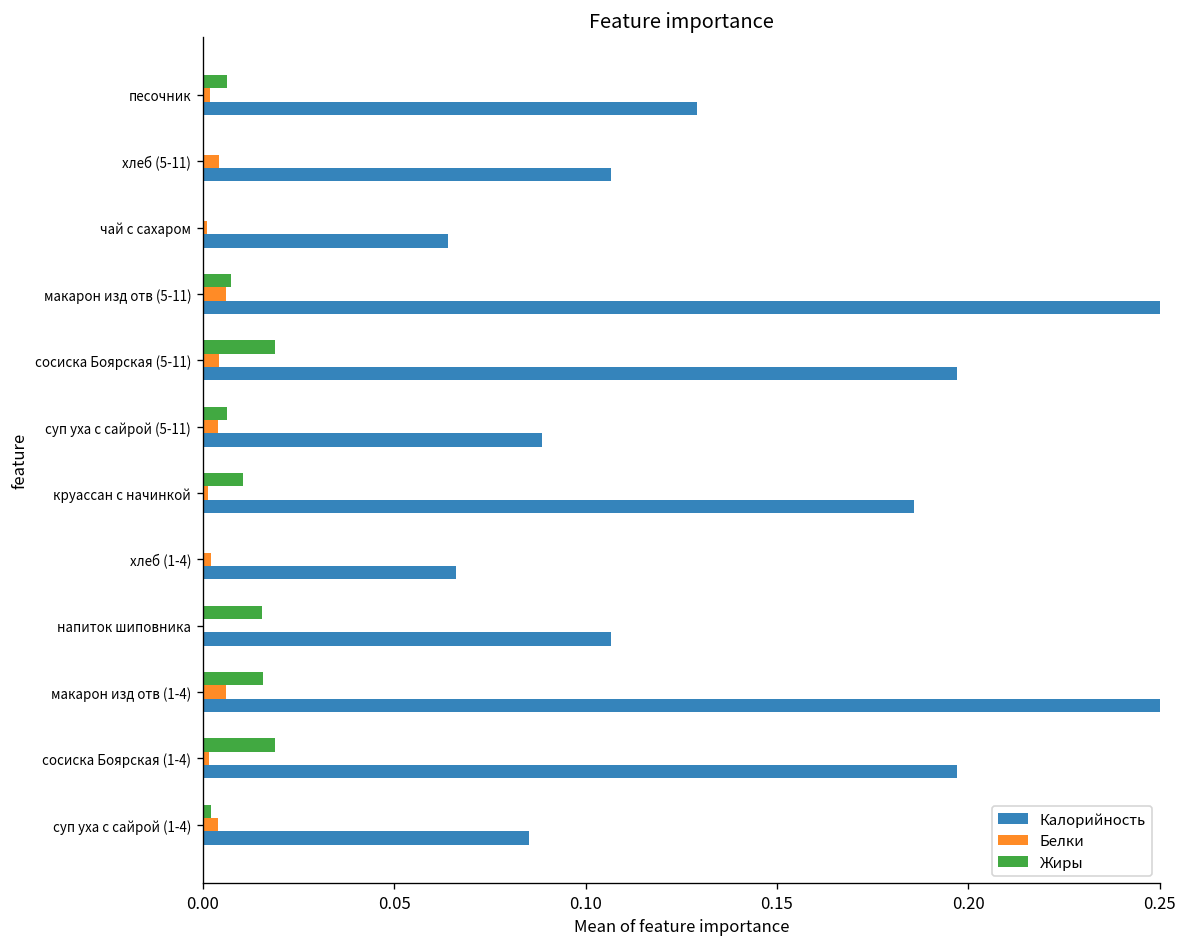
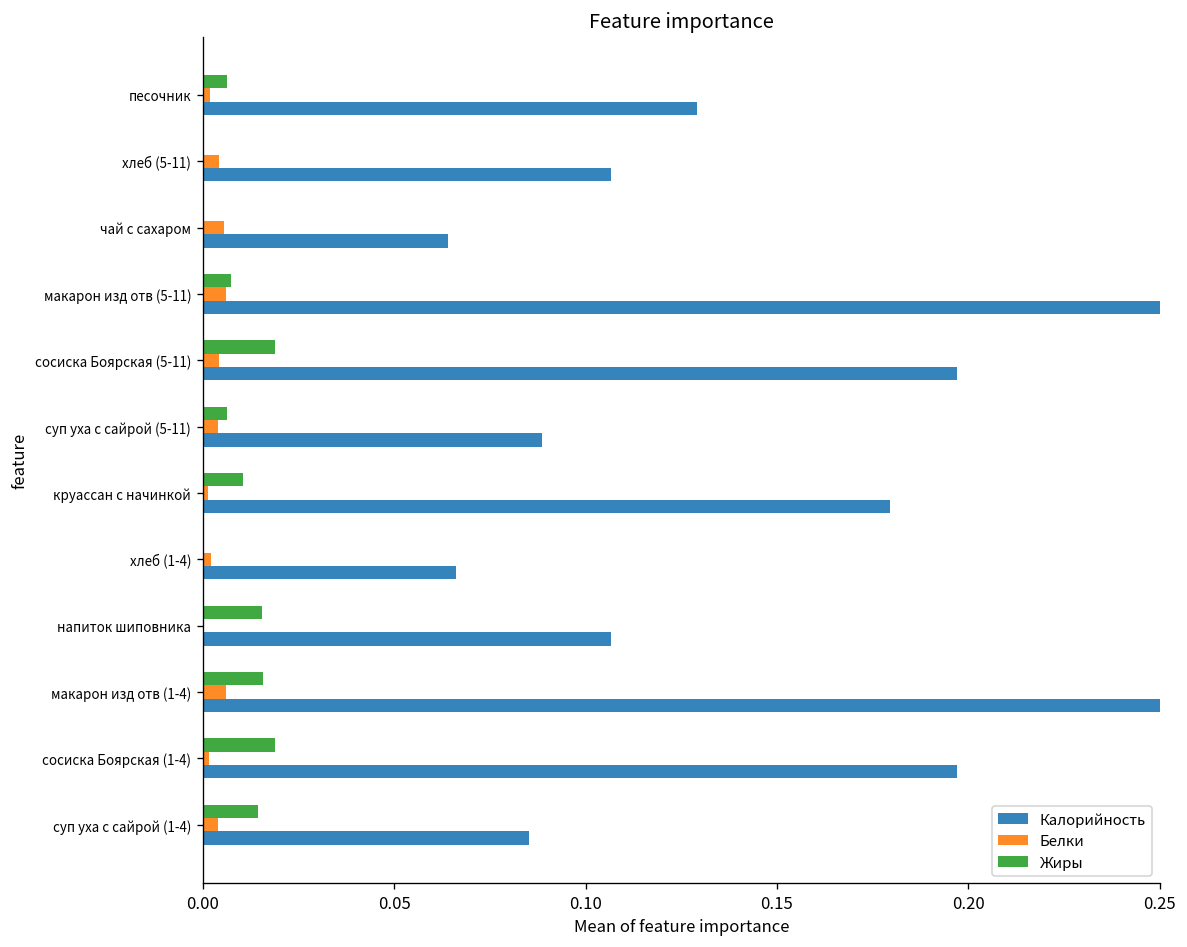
Белки, чай с сахаром: 0.001 -> 0.005
Калорийность, круассан с начинкой: 0.186 -> 0.179
Жиры, суп уха с сайрой (1-4): 0.002 -> 0.014
